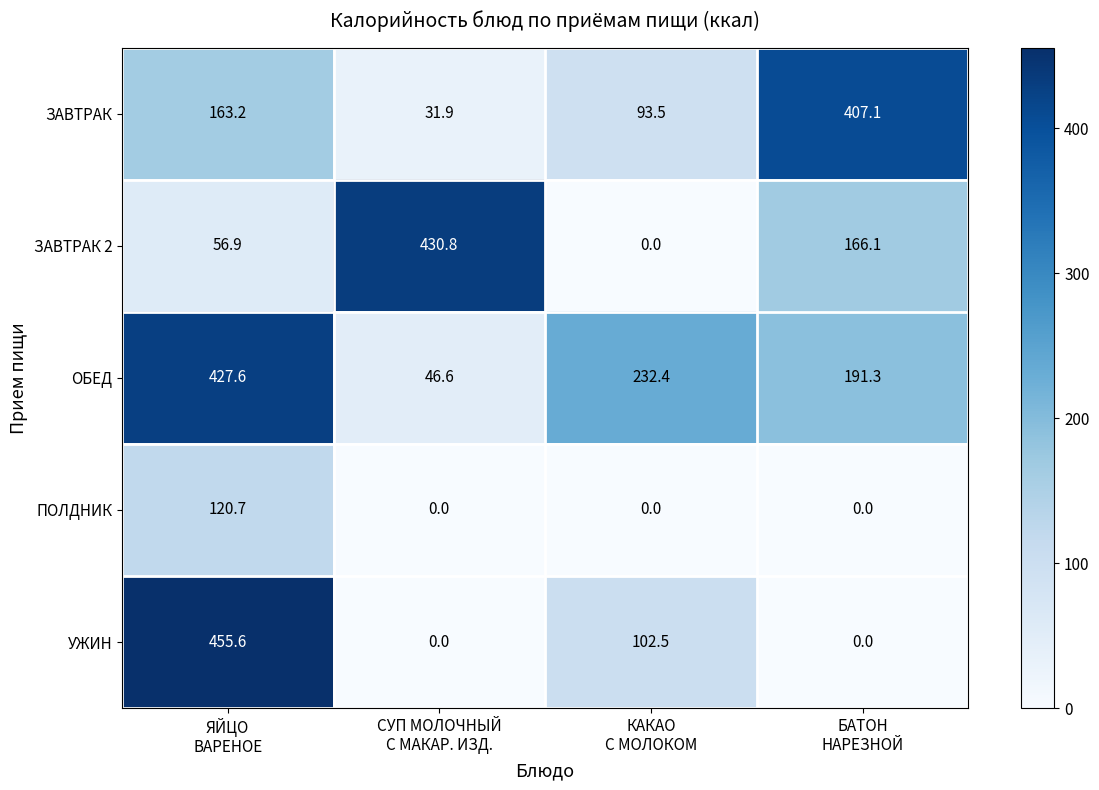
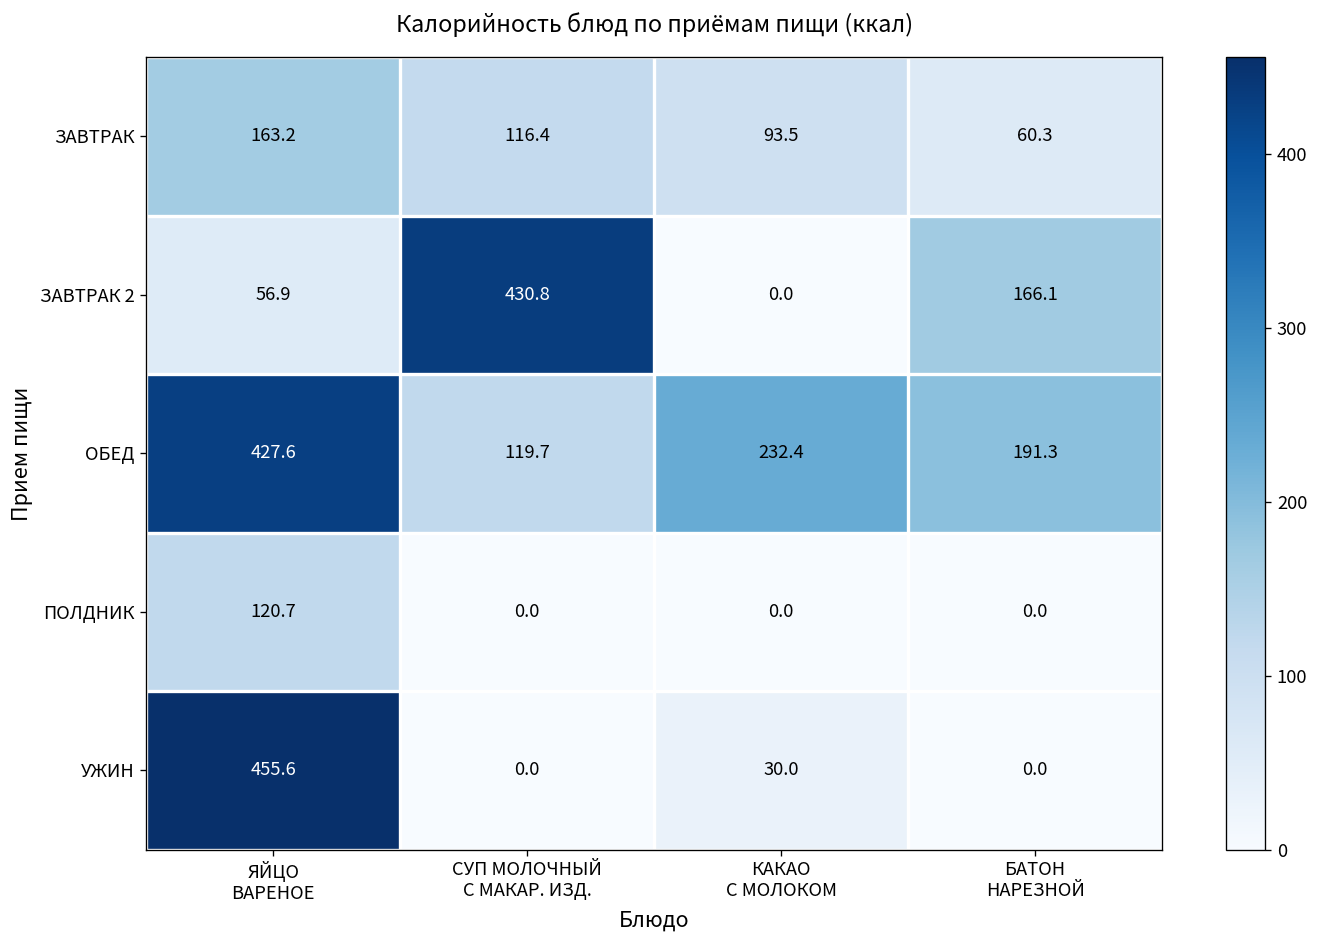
ЗАВТРАК, СУП МОЛОЧНЫЙ С МАКАР. ИЗД.: 31.9 -> 116.4
ЗАВТРАК, БАТОН НАРЕЗНОЙ: 407.1 -> 60.3
ОБЕД, СУП МОЛОЧНЫЙ С МАКАР. ИЗД.: 46.6 -> 119.7
УЖИН, КАКАО С МОЛОКОМ: 102.5 -> 30.0
